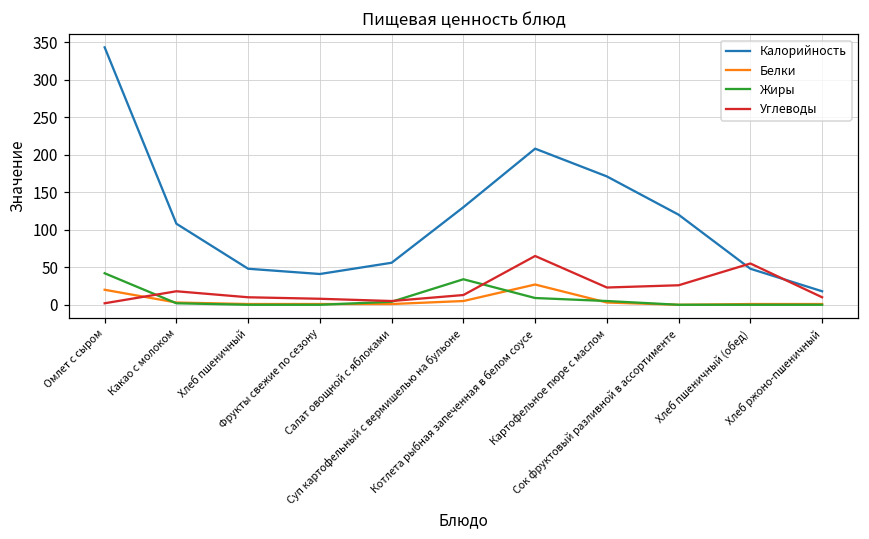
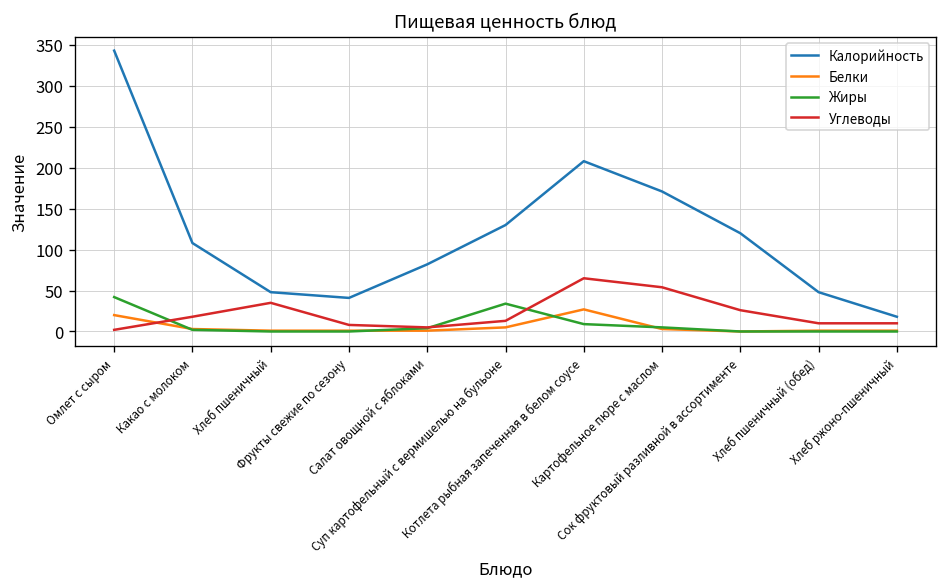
Углеводы, Хлеб пшеничный: 10 -> 40
Калорийность, Салат овощной с яблоками: 60 -> 80
Углеводы, Картофельное пюре с маслом: 20 -> 50
Углеводы, Хлеб пшеничный (обед): 60 -> 10
